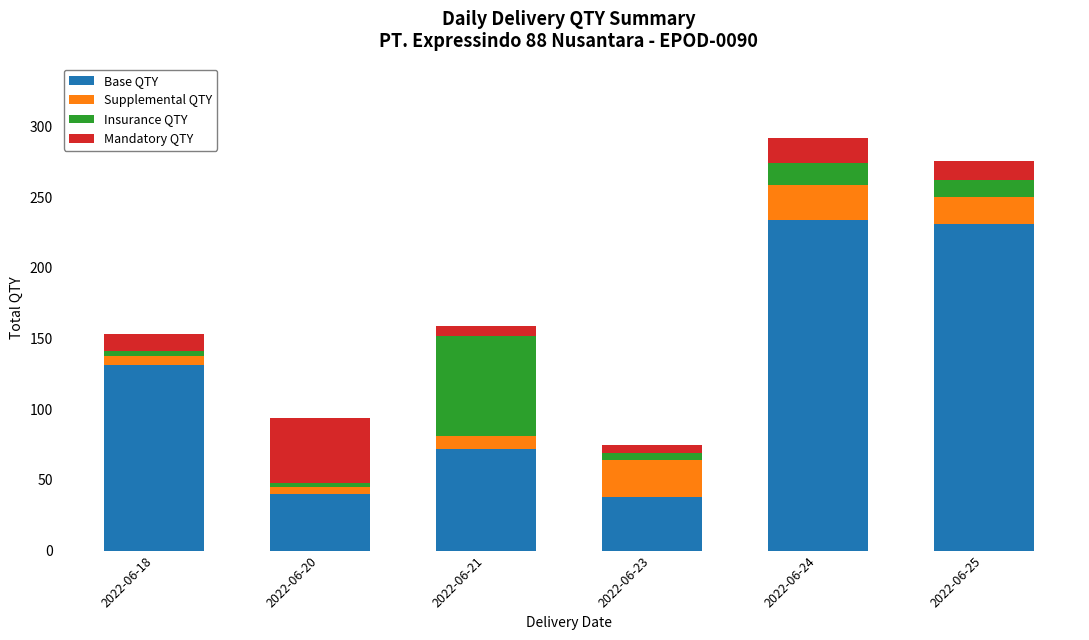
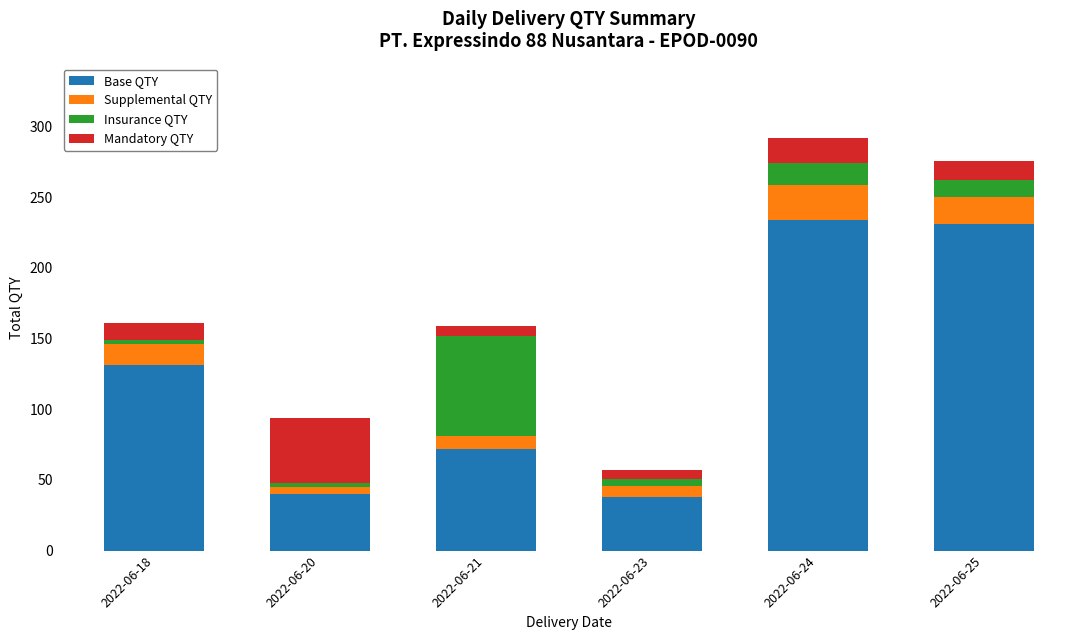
Supplemental QTY, 2022-06-18: 7 -> 15
Supplemental QTY, 2022-06-23: 26 -> 8
